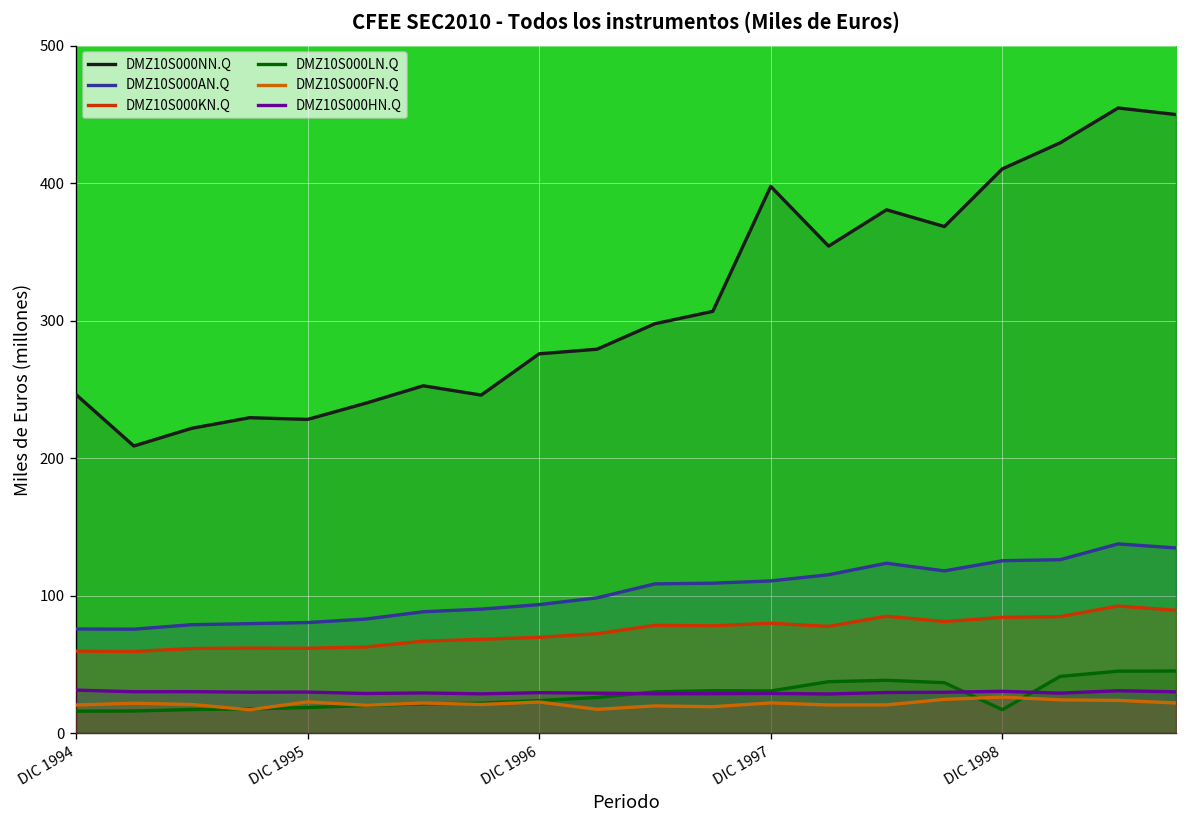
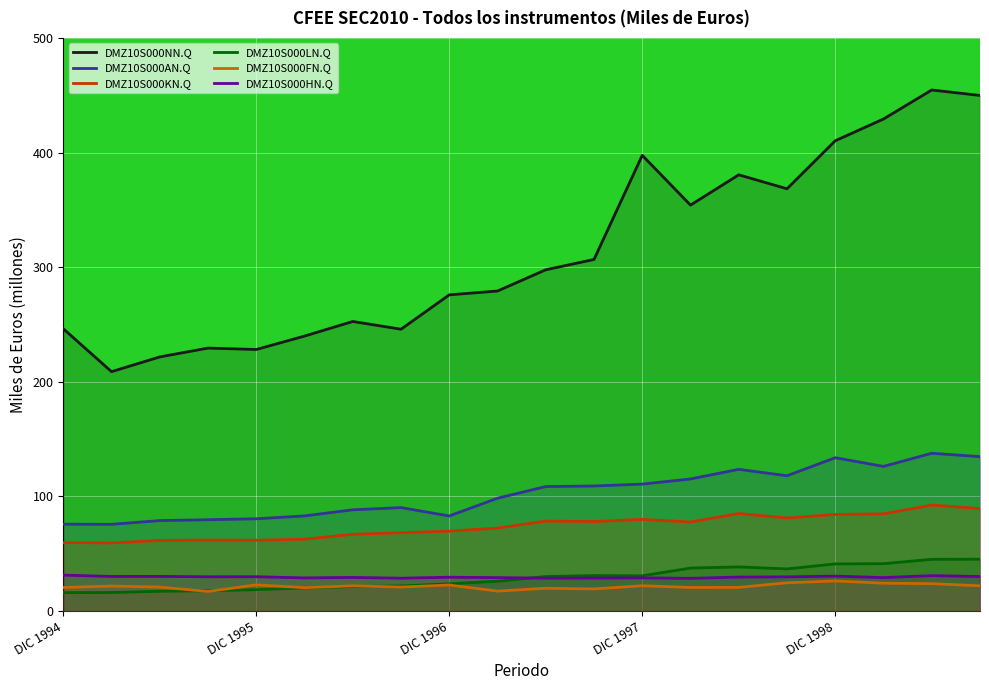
DMZ10S000AN.Q, DIC 1996: 94 -> 83
DMZ10S000AN.Q, DIC 1998: 125 -> 134
DMZ10S000LN.Q, DIC 1998: 17 -> 41
